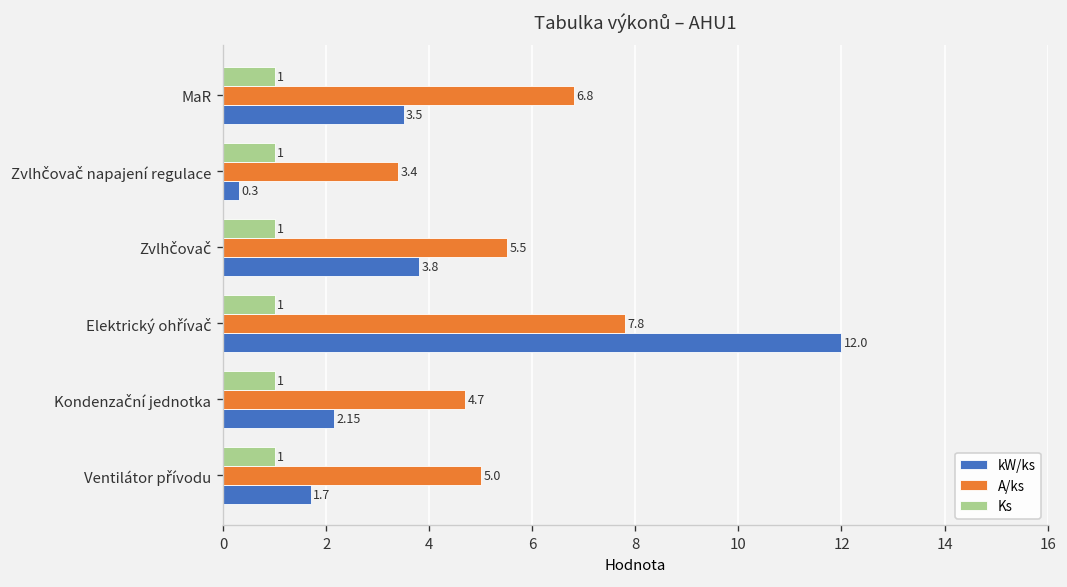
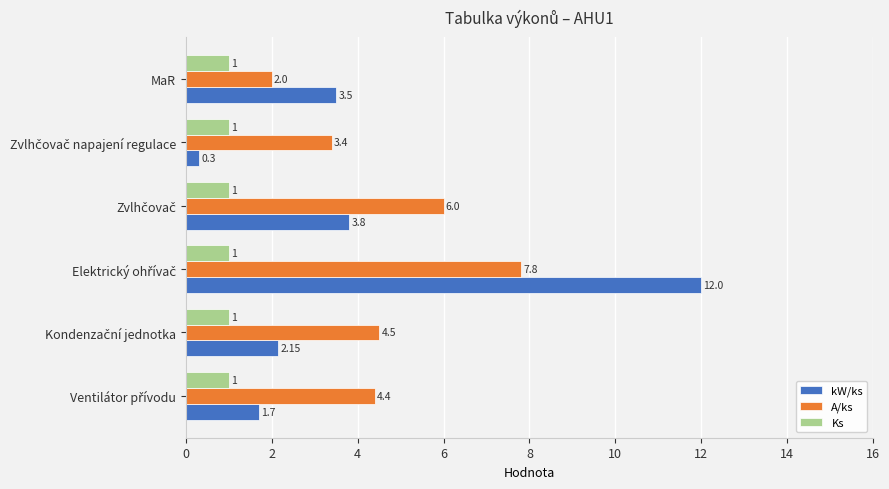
A/ks, MaR: 6.8 -> 2.0
A/ks, Zvlhčovač: 5.5 -> 6.0
A/ks, Kondenzační jednotka: 4.7 -> 4.5
A/ks, Ventilátor přívodu: 5.0 -> 4.4
